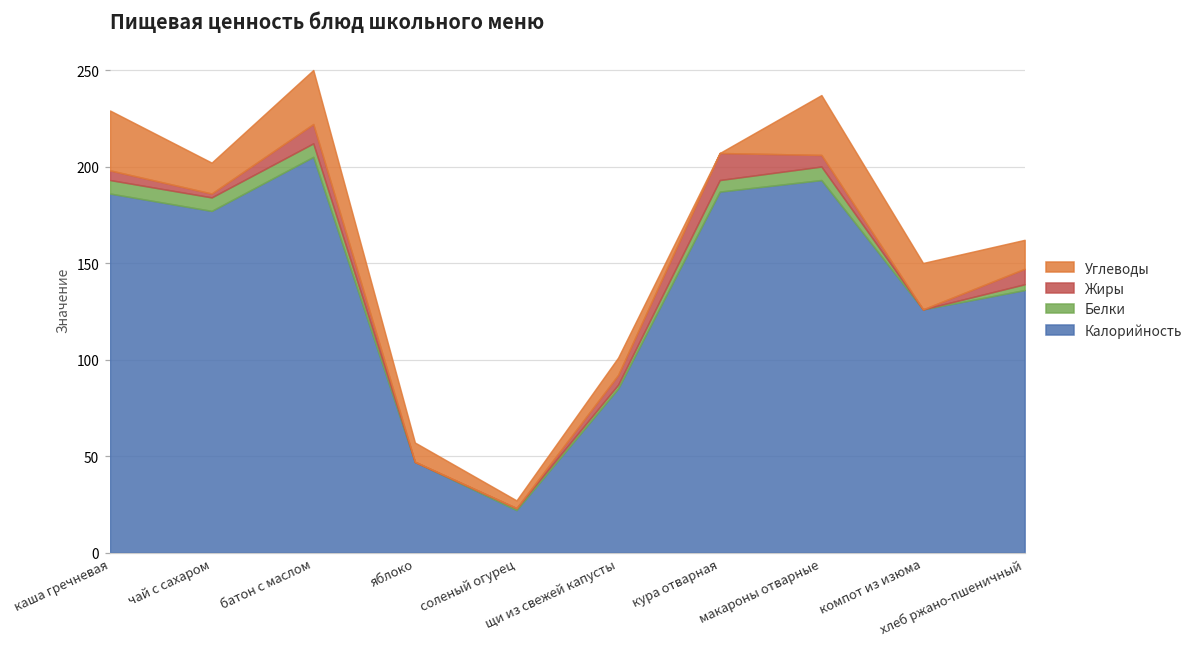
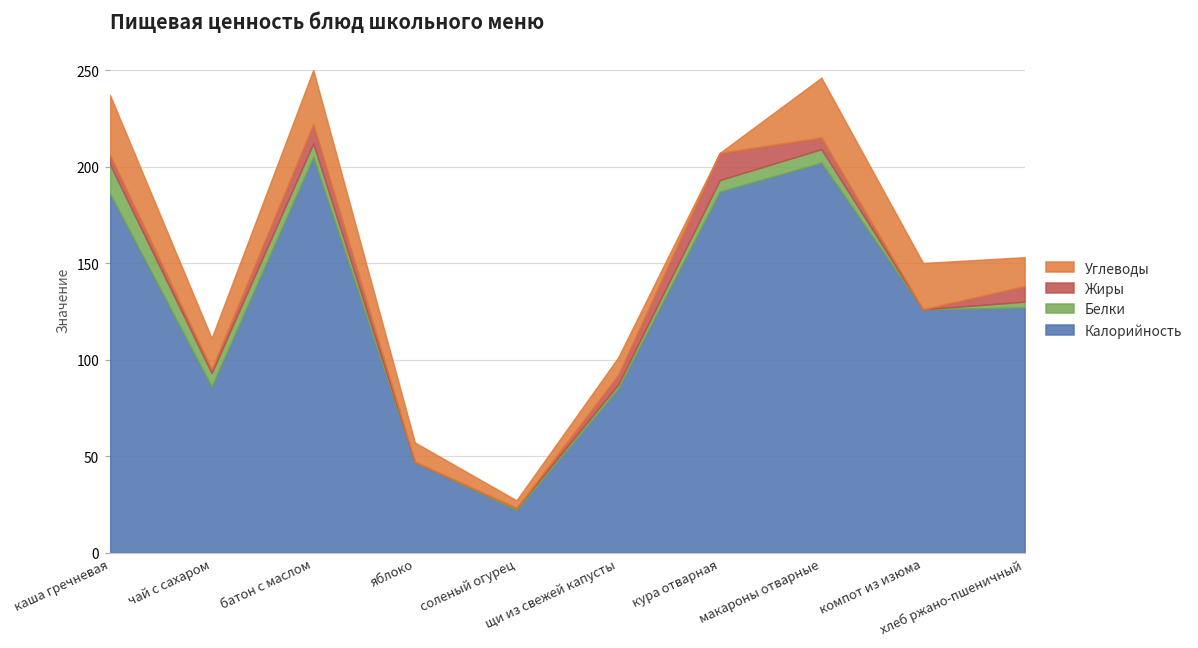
Белки, каша гречневая: 7 -> 15
Калорийность, чай с сахаром: 177 -> 86
Калорийность, макароны отварные: 193 -> 202
Калорийность, хлеб ржано-пшеничный: 136 -> 127
